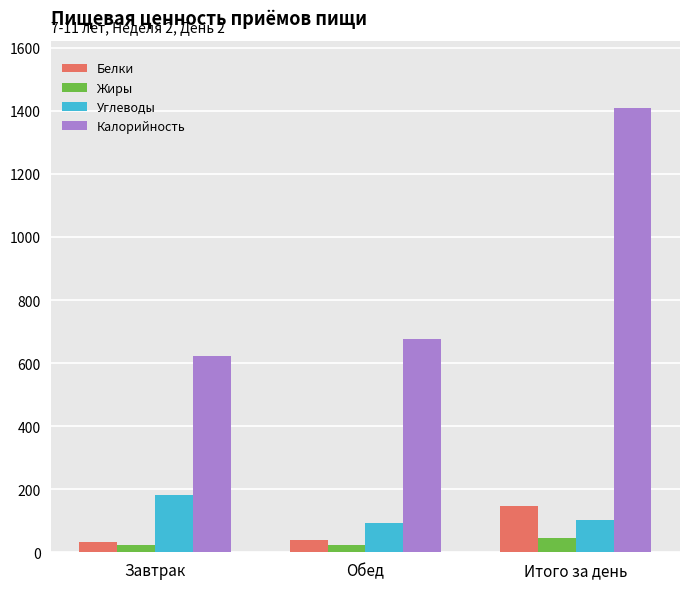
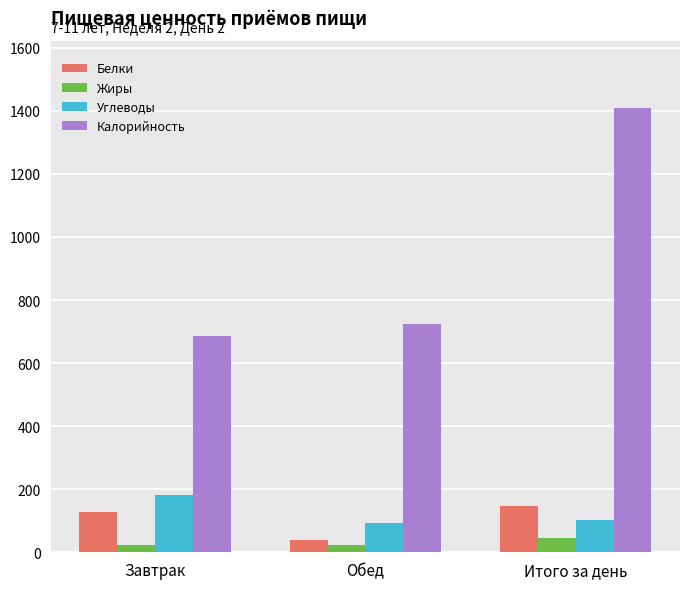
Белки, Завтрак: 30 -> 130
Калорийность, Завтрак: 620 -> 690
Калорийность, Обед: 680 -> 720
